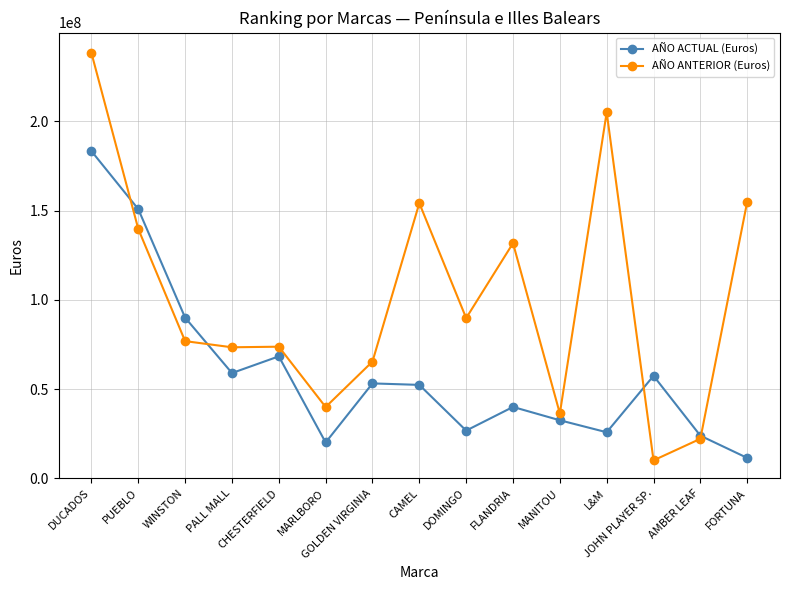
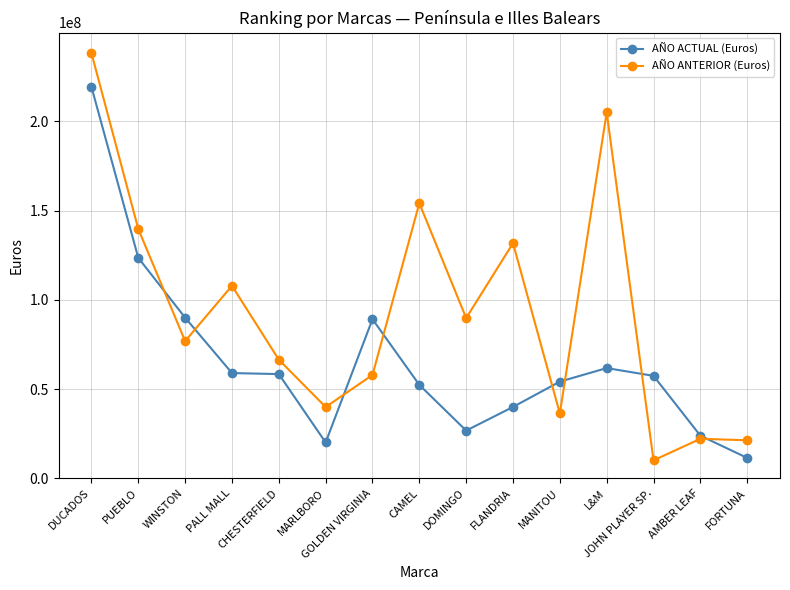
AÑO ACTUAL (Euros), DUCADOS: 183000000 -> 219000000
AÑO ACTUAL (Euros), PUEBLO: 151000000 -> 124000000
AÑO ANTERIOR (Euros), PALL MALL: 73000000 -> 108000000
AÑO ACTUAL (Euros), CHESTERFIELD: 68000000 -> 58000000
AÑO ANTERIOR (Euros), CHESTERFIELD: 74000000 -> 67000000
AÑO ACTUAL (Euros), GOLDEN VIRGINIA: 53000000 -> 89000000
AÑO ANTERIOR (Euros), GOLDEN VIRGINIA: 65000000 -> 58000000
AÑO ACTUAL (Euros), MANITOU: 33000000 -> 54000000
AÑO ACTUAL (Euros), L&M: 26000000 -> 62000000
AÑO ANTERIOR (Euros), FORTUNA: 155000000 -> 21000000
